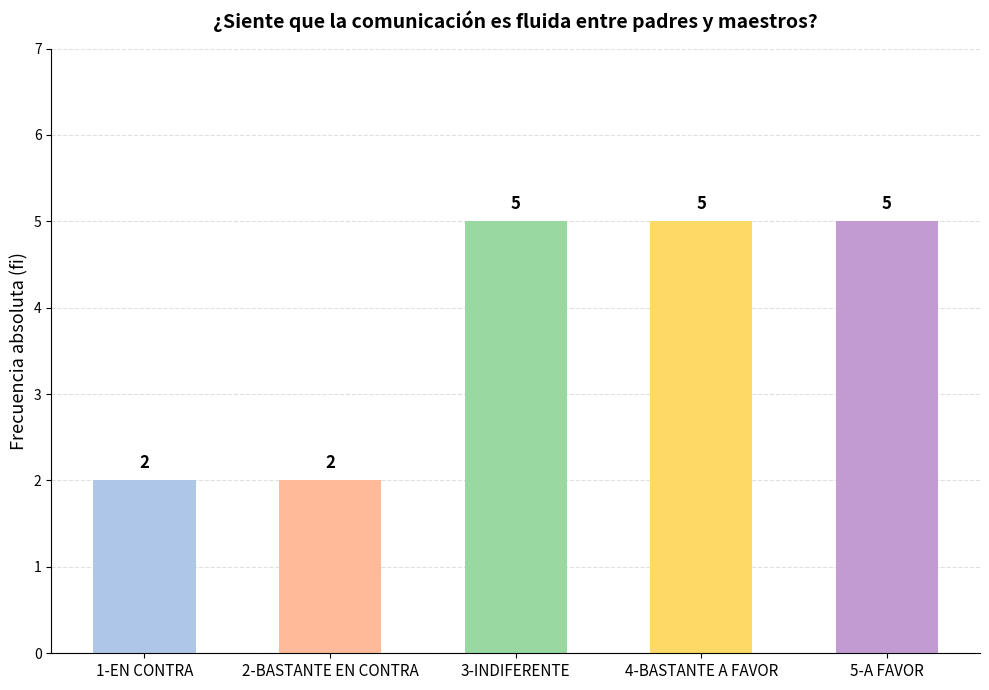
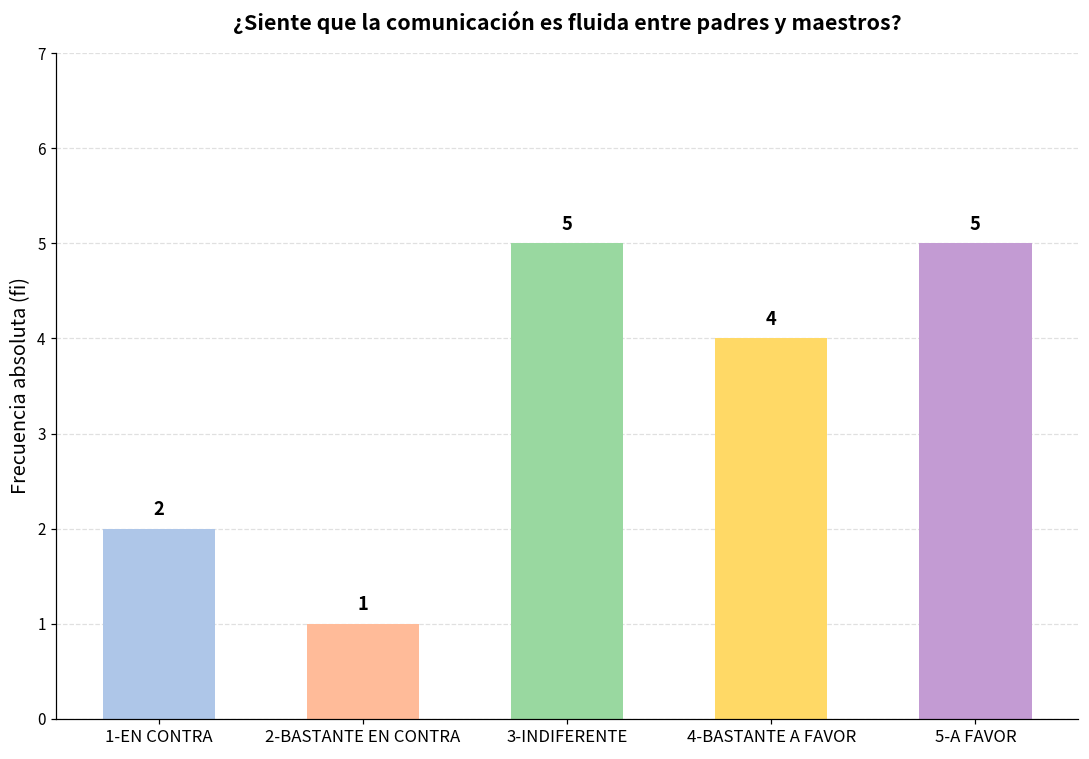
2-BASTANTE EN CONTRA: 2 -> 1
4-BASTANTE A FAVOR: 5 -> 4
